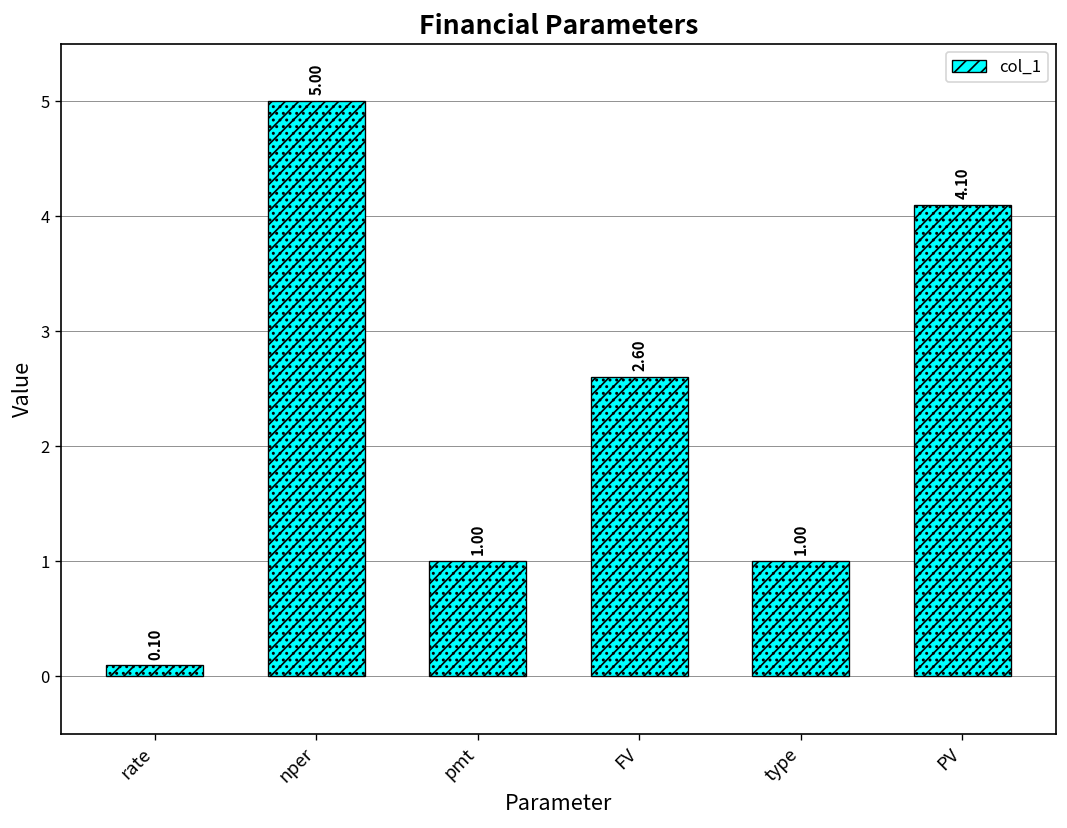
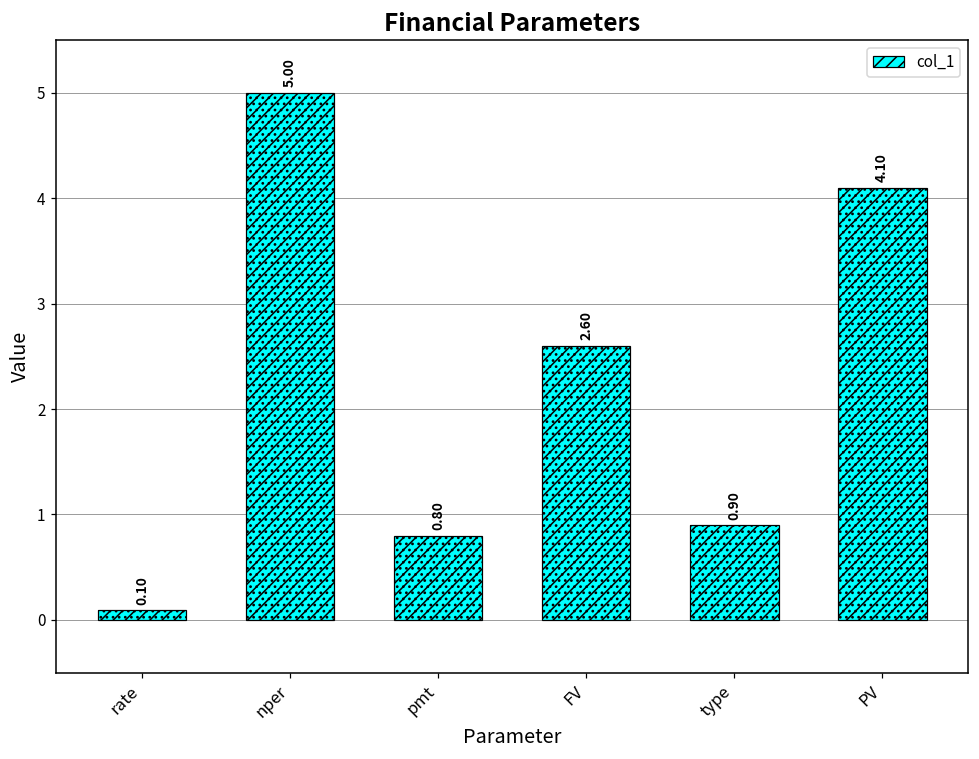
pmt: 1.00 -> 0.80
type: 1.00 -> 0.90
